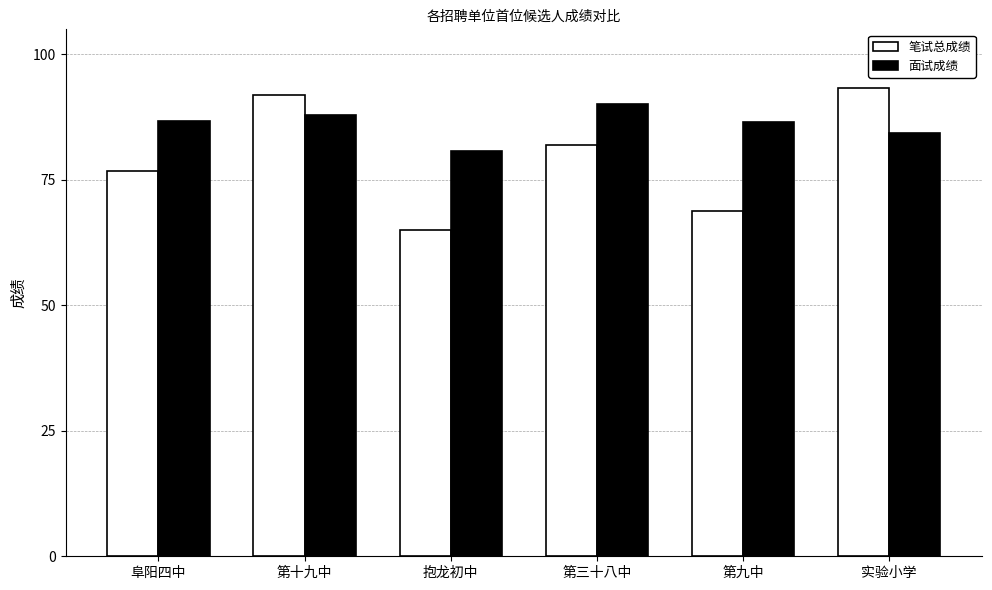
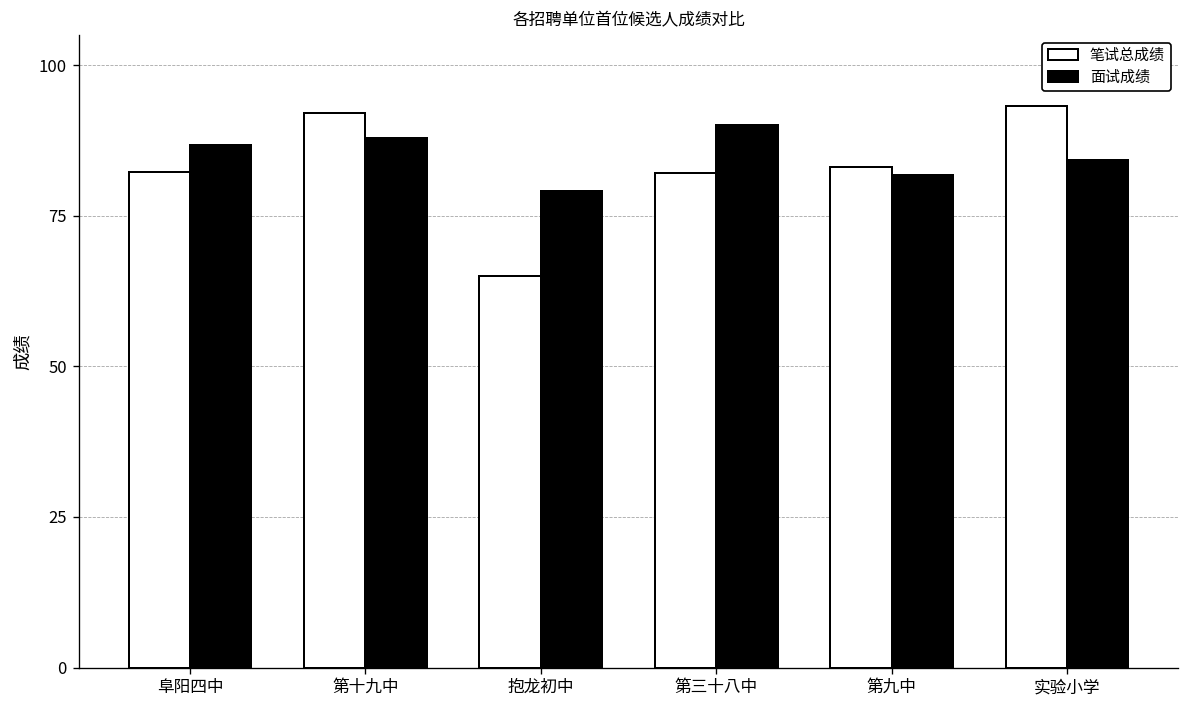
笔试总成绩, 阜阳四中: 77 -> 82
面试成绩, 抱龙初中: 81 -> 79
笔试总成绩, 第九中: 69 -> 83
面试成绩, 第九中: 87 -> 82
